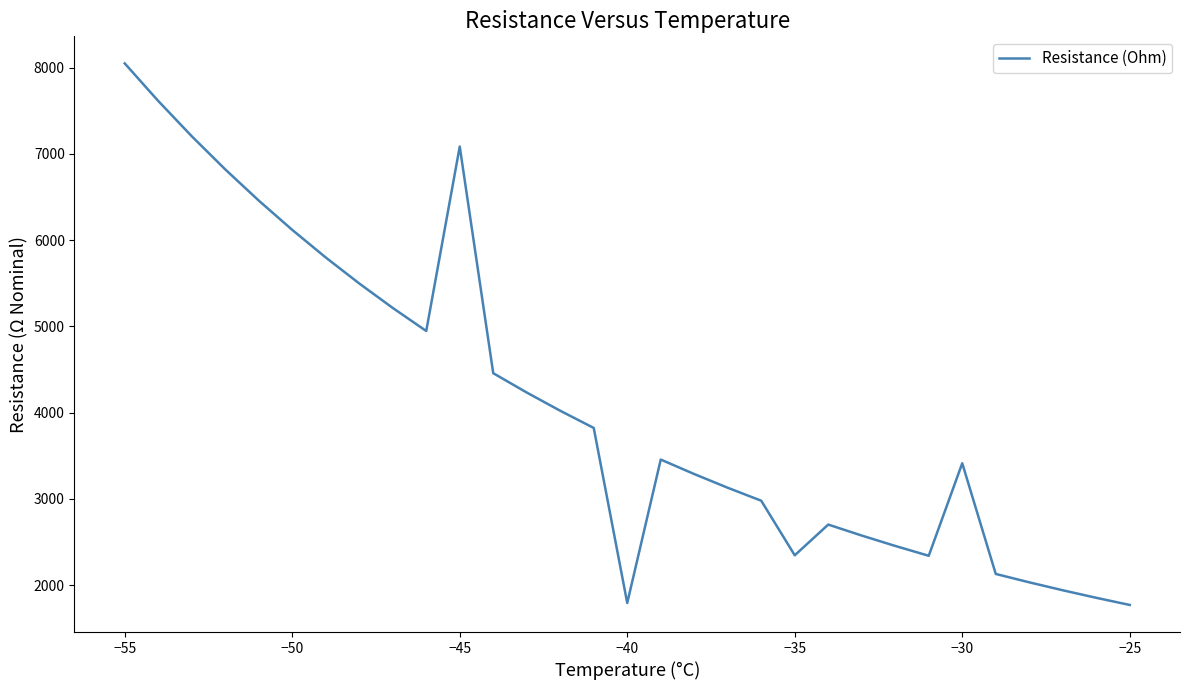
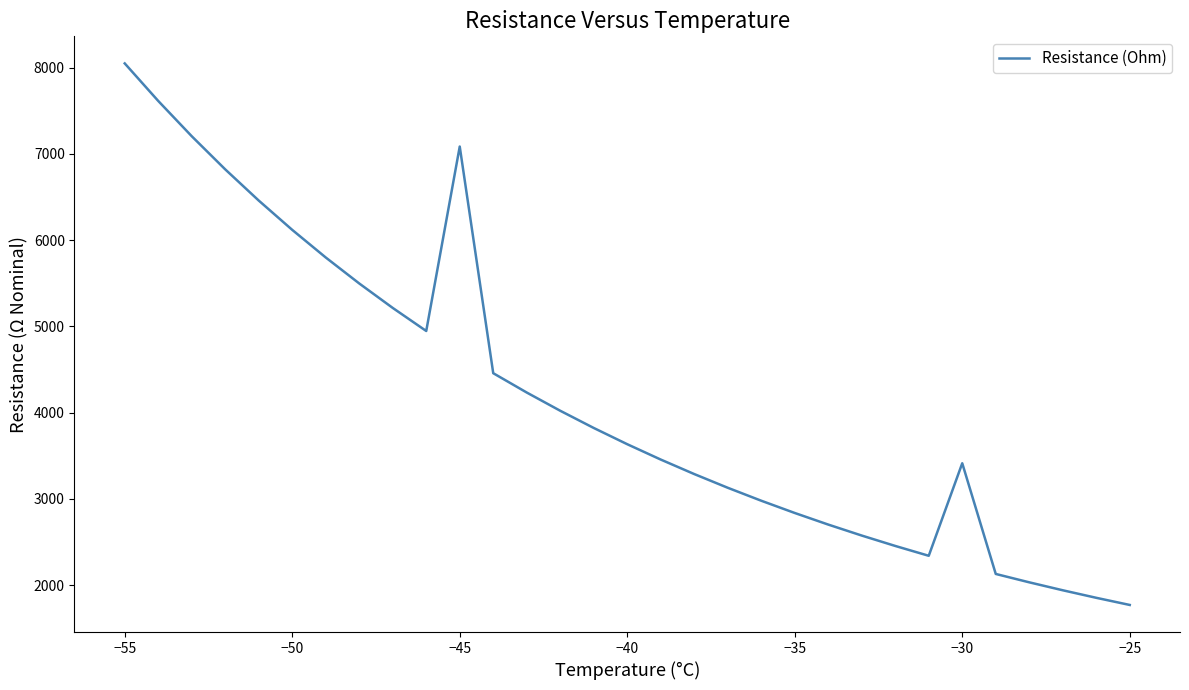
−40: 1800 -> 3600
−35: 2300 -> 2800
